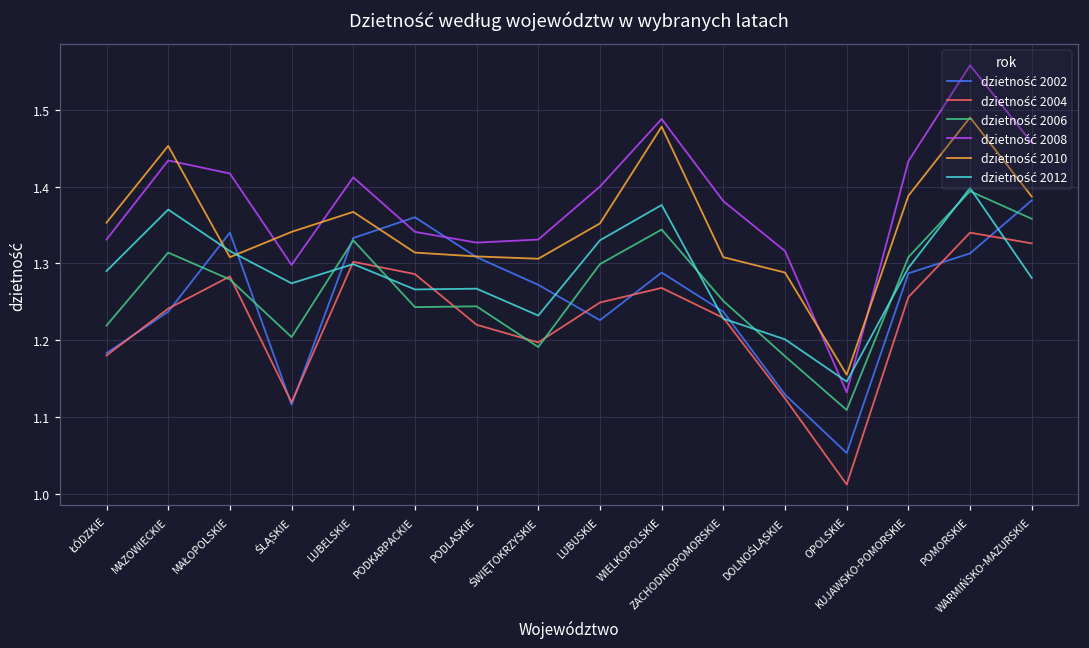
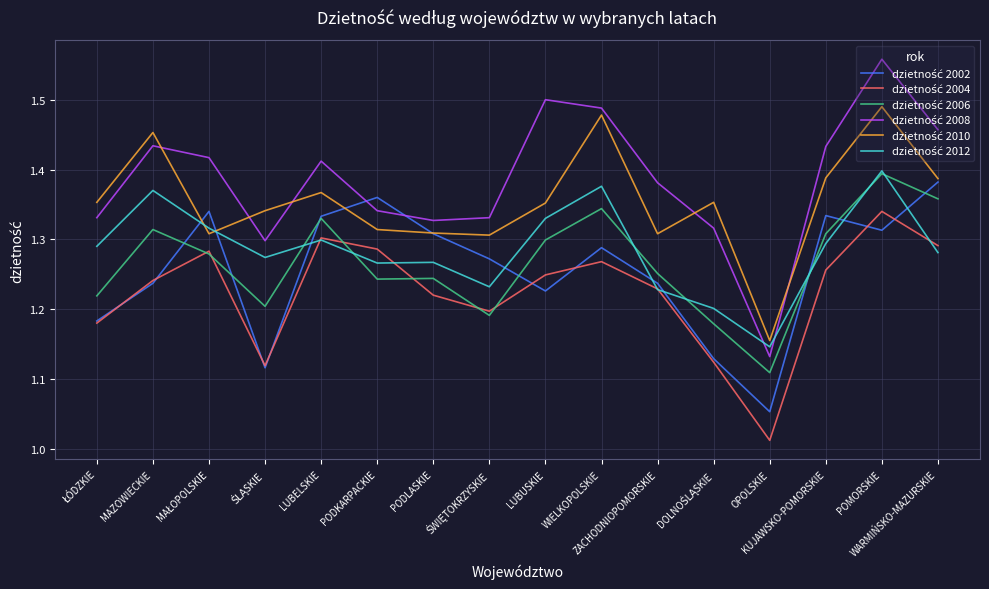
dzietność 2008, LUBUSKIE: 1.4 -> 1.5
dzietność 2010, DOLNOŚLĄSKIE: 1.29 -> 1.35
dzietność 2002, KUJAWSKO-POMORSKIE: 1.29 -> 1.33
dzietność 2004, WARMIŃSKO-MAZURSKIE: 1.33 -> 1.29
